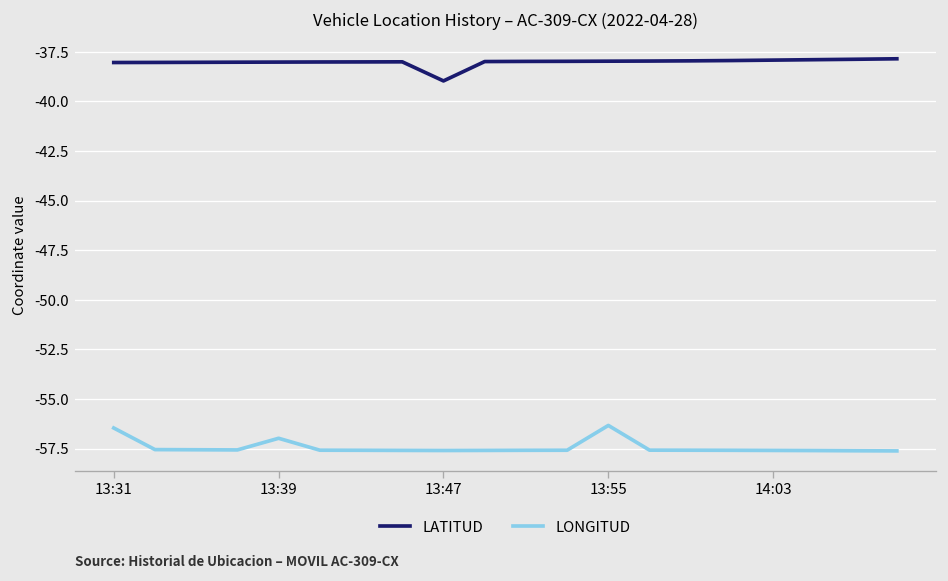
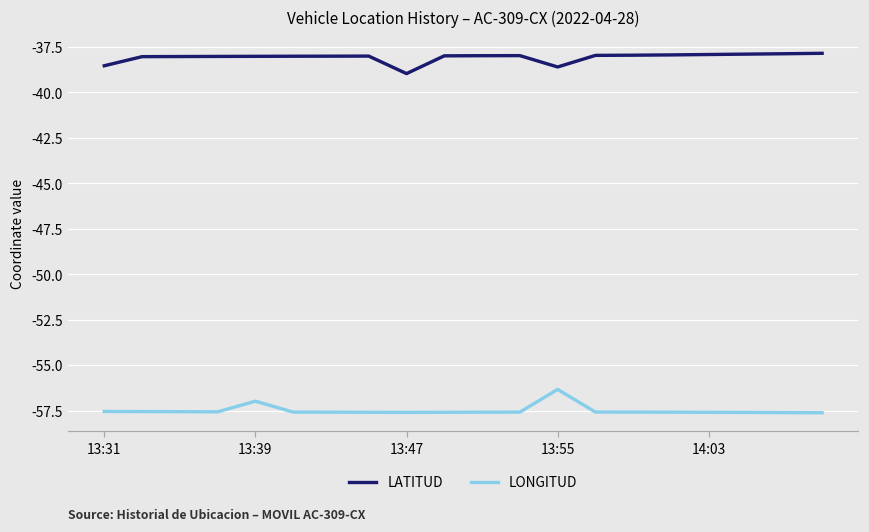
LATITUD, 13:31: -38.0 -> -38.5
LONGITUD, 13:31: -56.5 -> -57.5
LATITUD, 13:55: -38.0 -> -38.6
